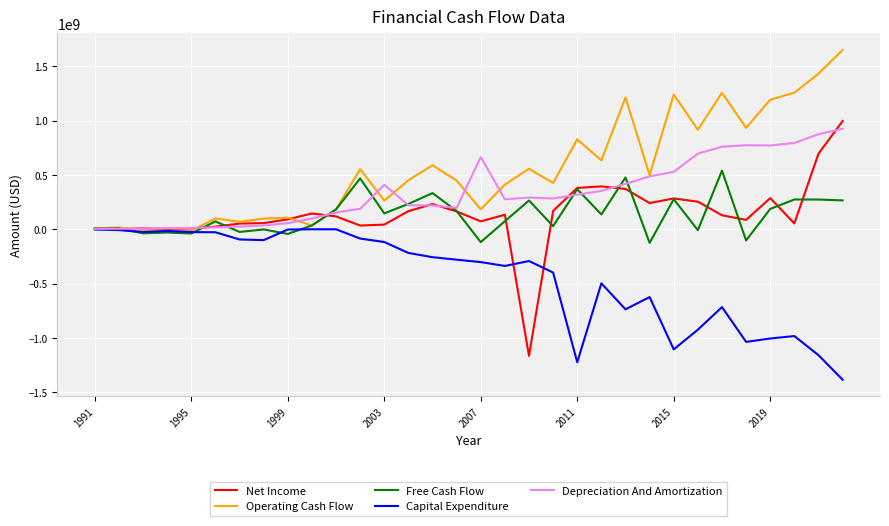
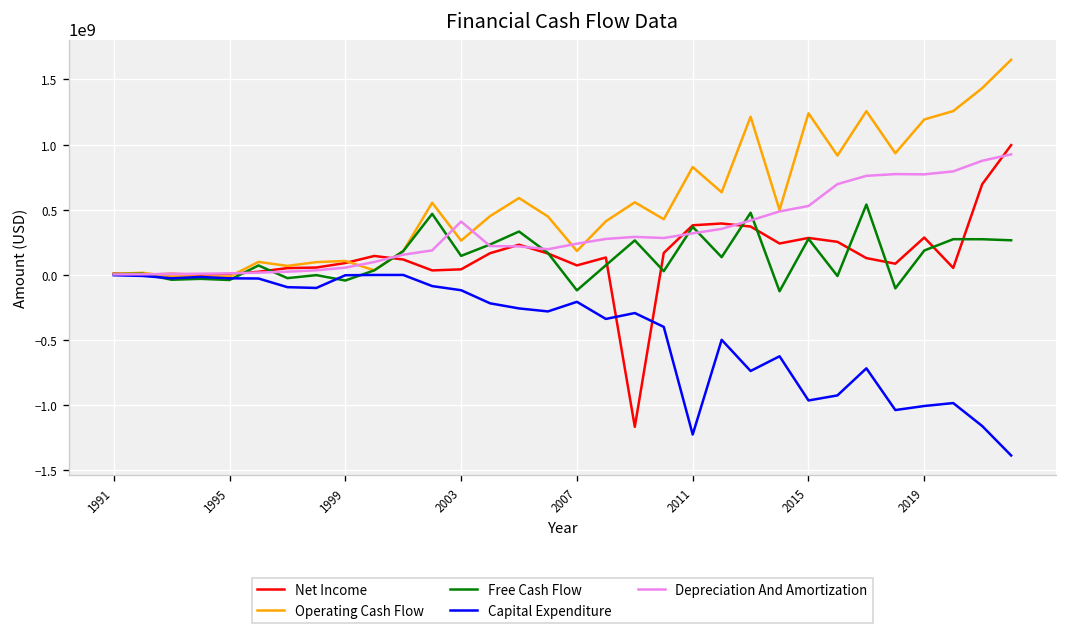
Capital Expenditure, 2007: -300000000 -> -210000000
Depreciation And Amortization, 2007: 660000000 -> 240000000
Capital Expenditure, 2015: -1110000000 -> -960000000
